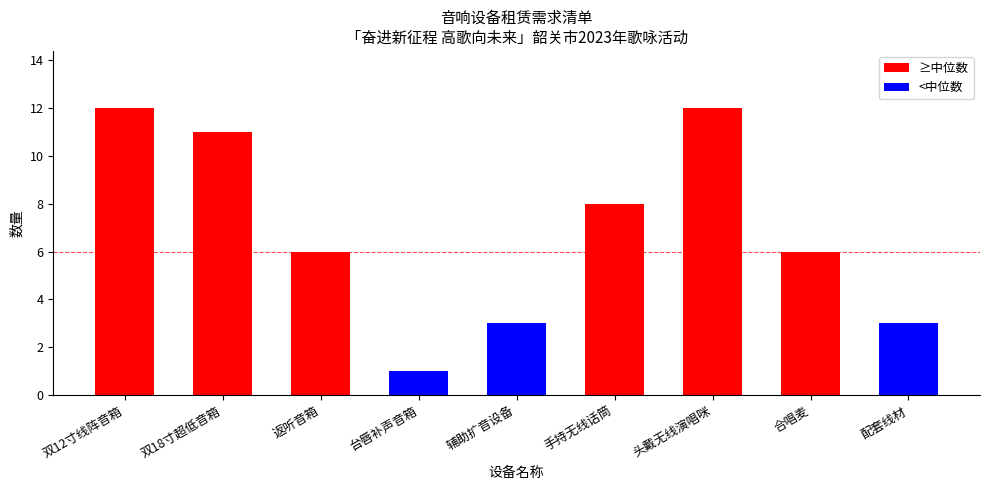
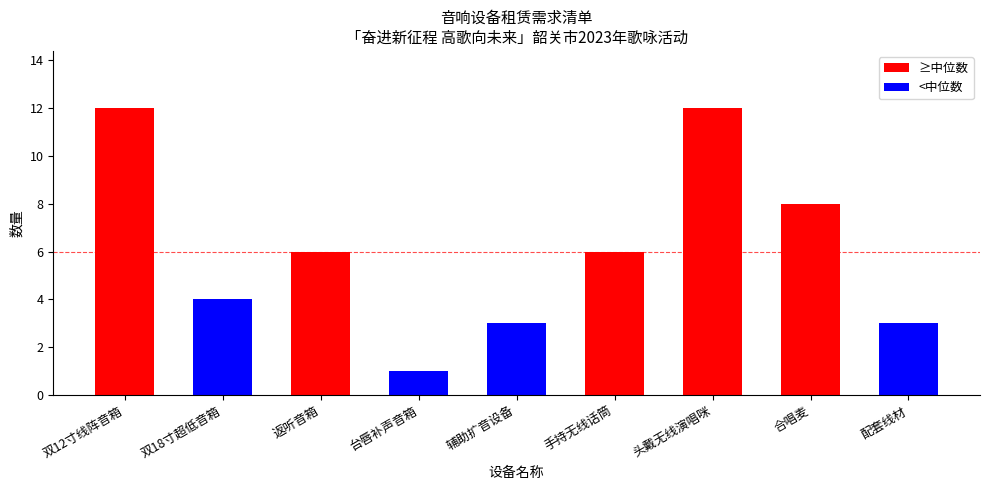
双18寸超低音箱: 11 -> 4
手持无线话筒: 8 -> 6
合唱麦: 6 -> 8
